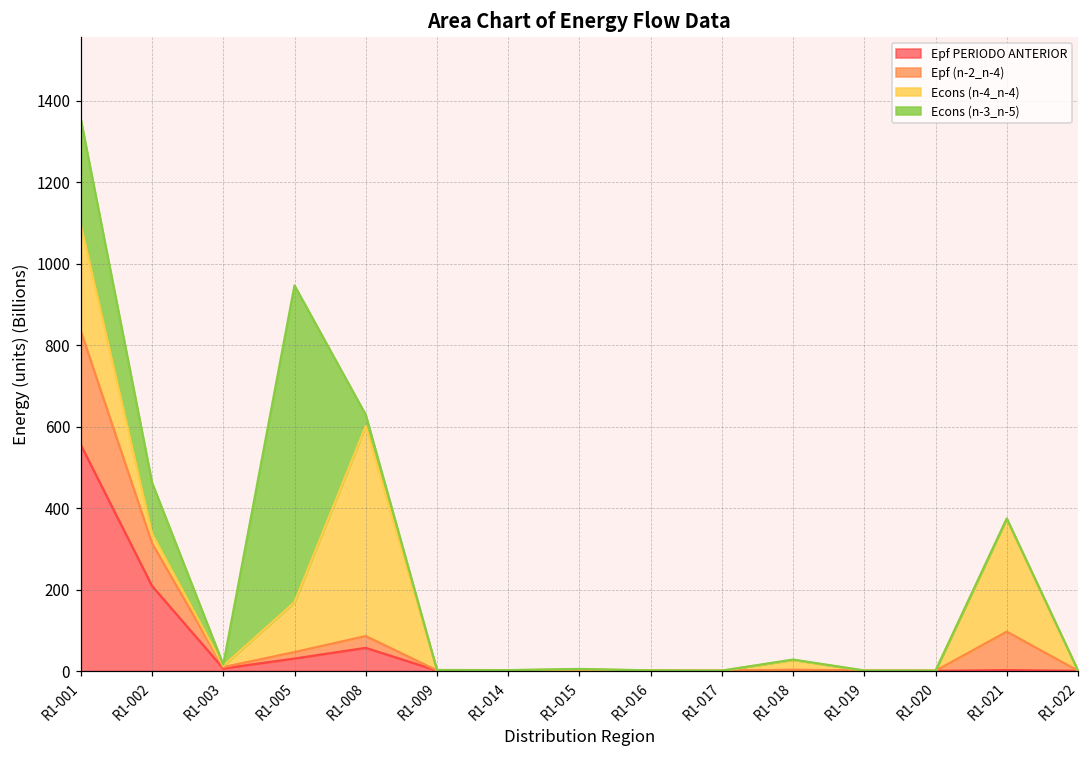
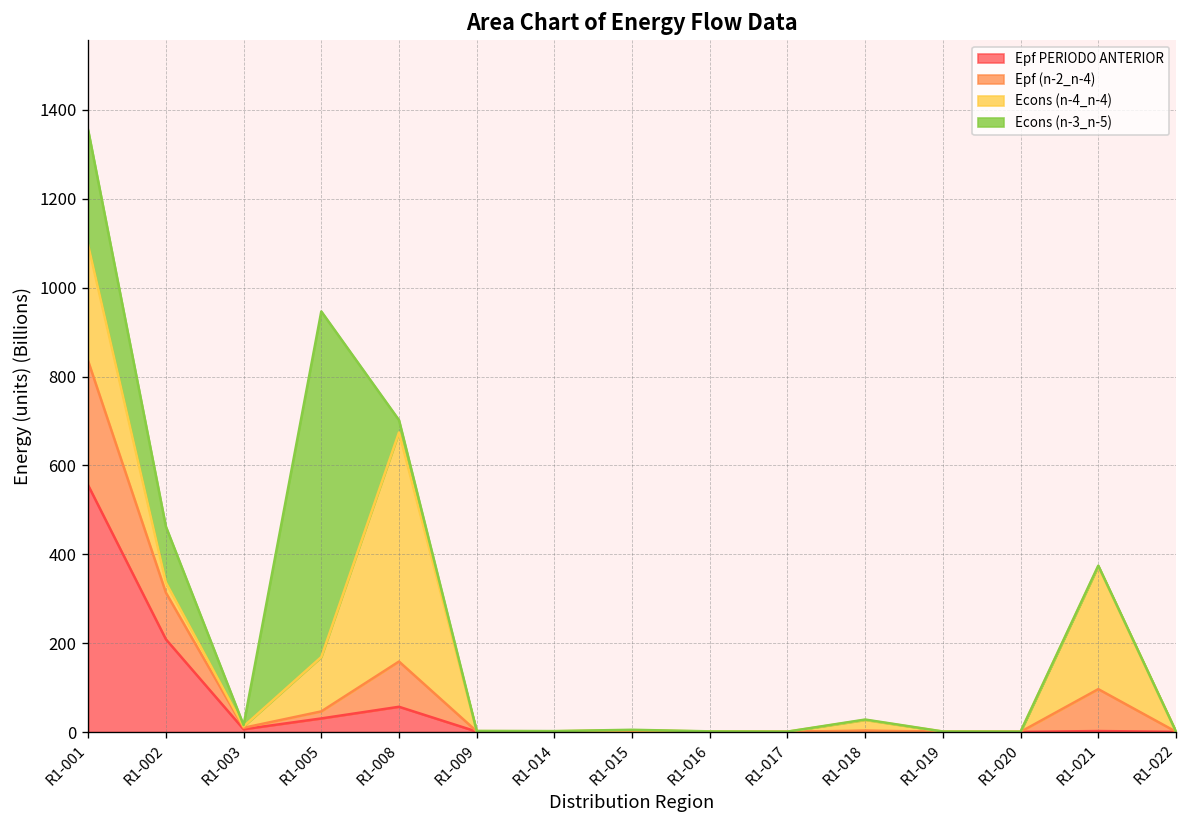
Epf (n-2_n-4), R1-008: 30 -> 100
